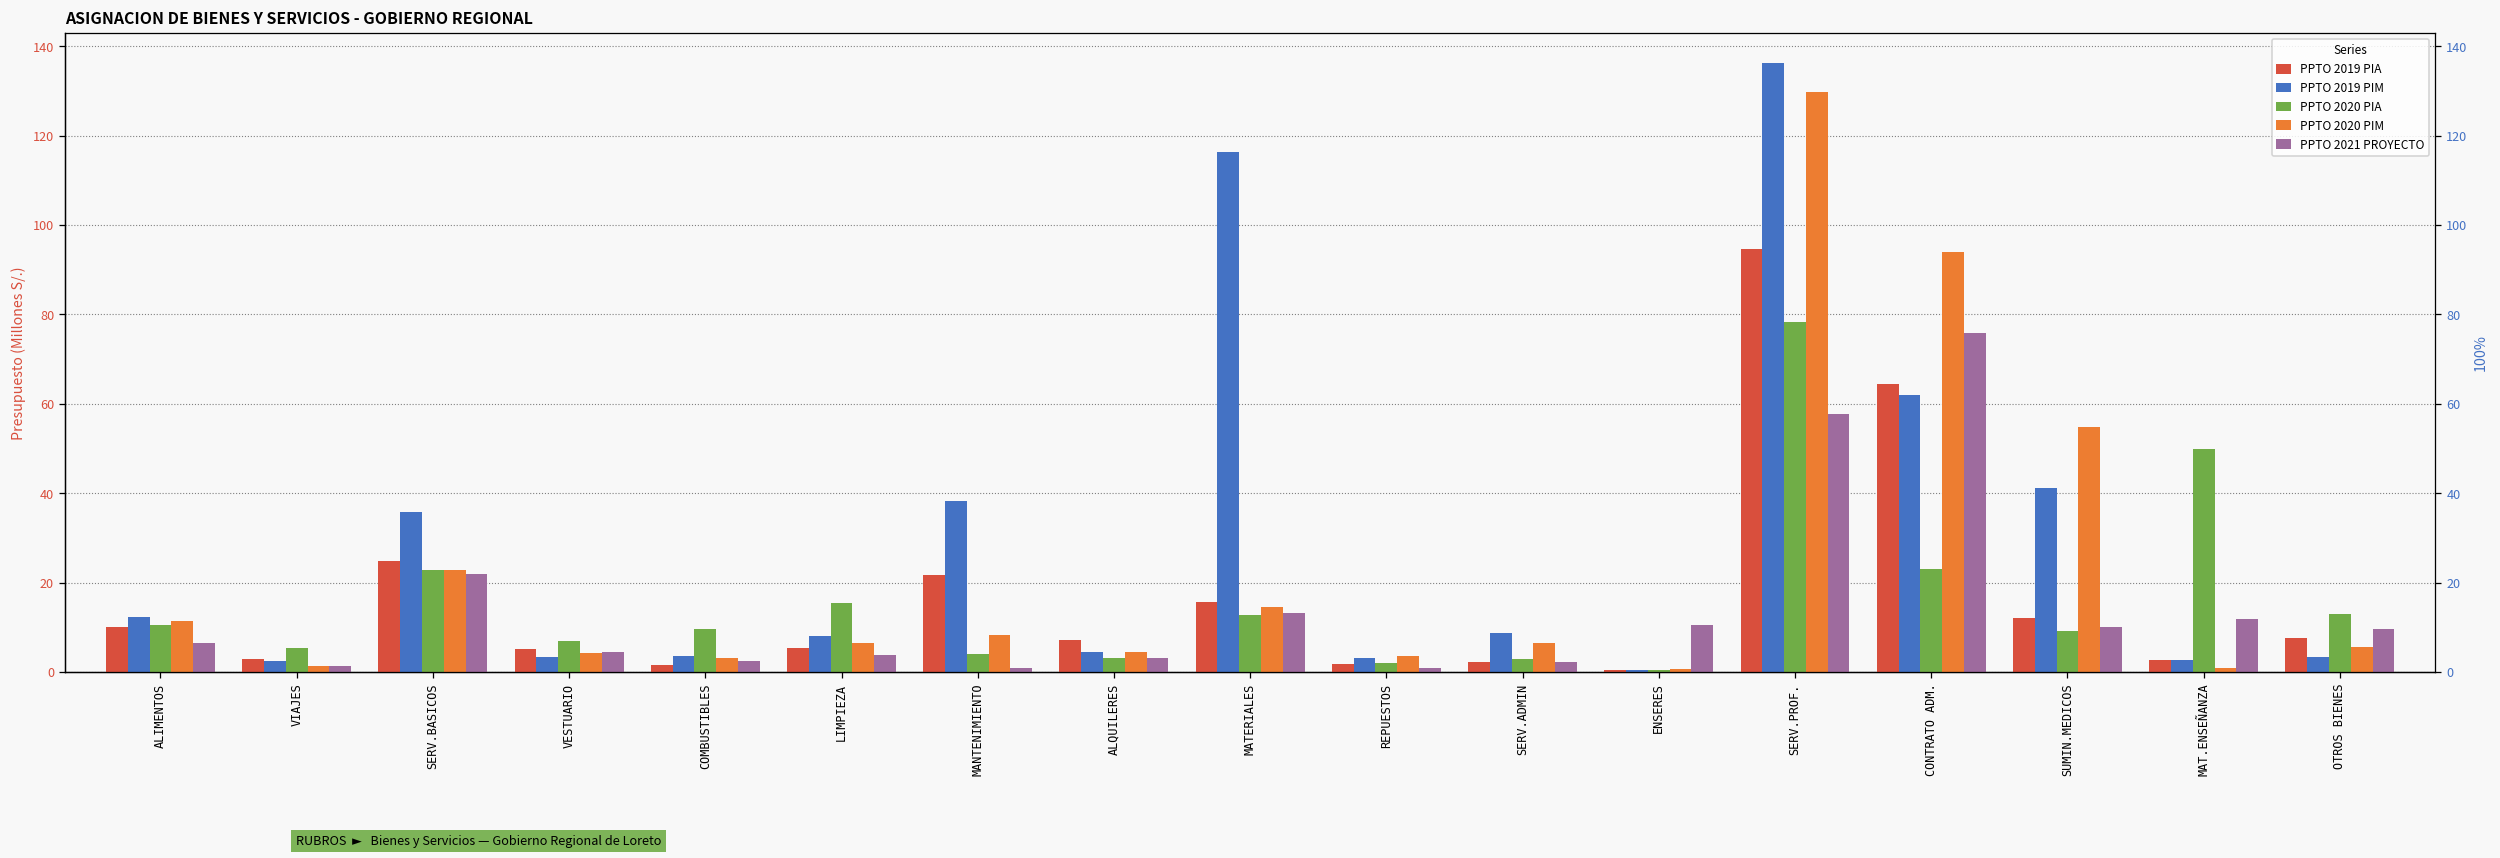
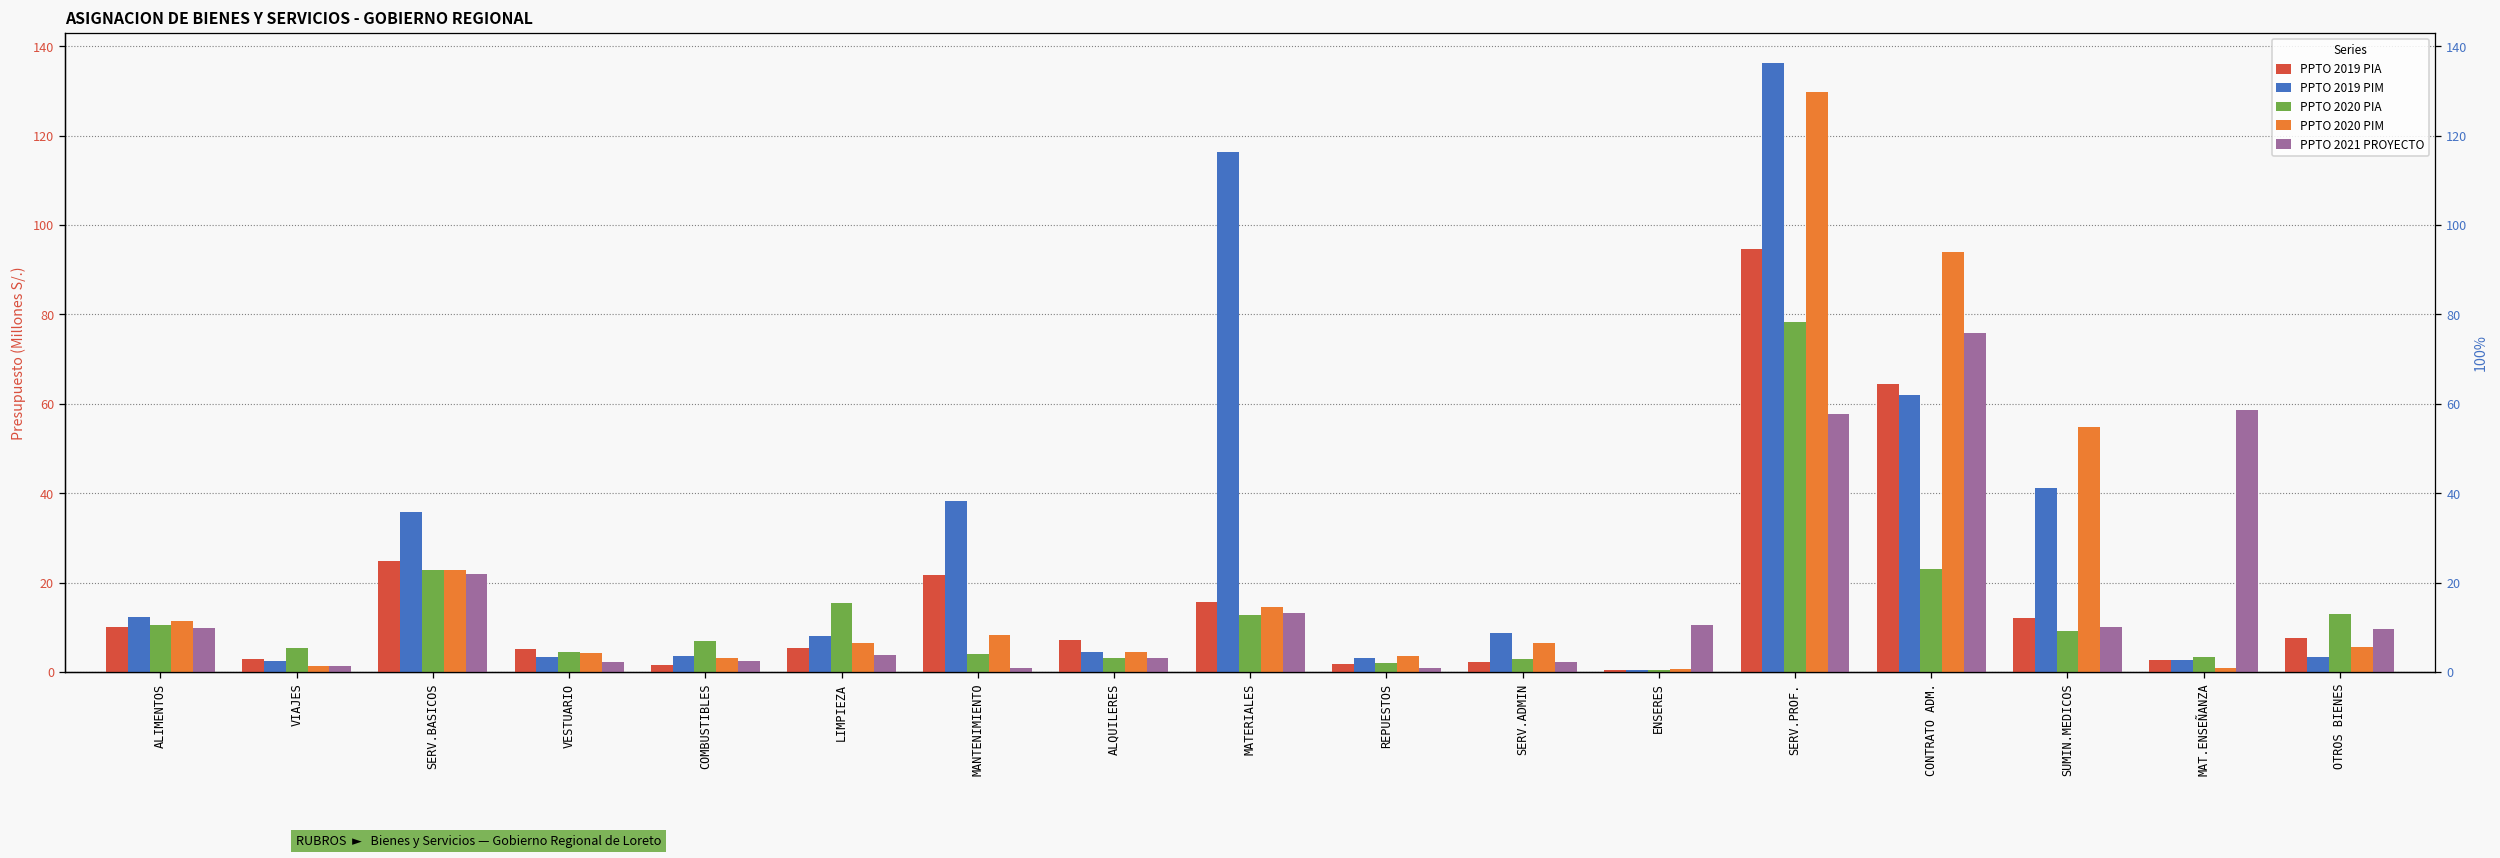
PPTO 2021 PROYECTO, ALIMENTOS: 6 -> 10
PPTO 2020 PIA, VESTUARIO: 7 -> 4
PPTO 2021 PROYECTO, VESTUARIO: 4 -> 2
PPTO 2020 PIA, COMBUSTIBLES: 10 -> 7
PPTO 2020 PIA, MAT.ENSEÑANZA: 50 -> 3
PPTO 2021 PROYECTO, MAT.ENSEÑANZA: 12 -> 59
